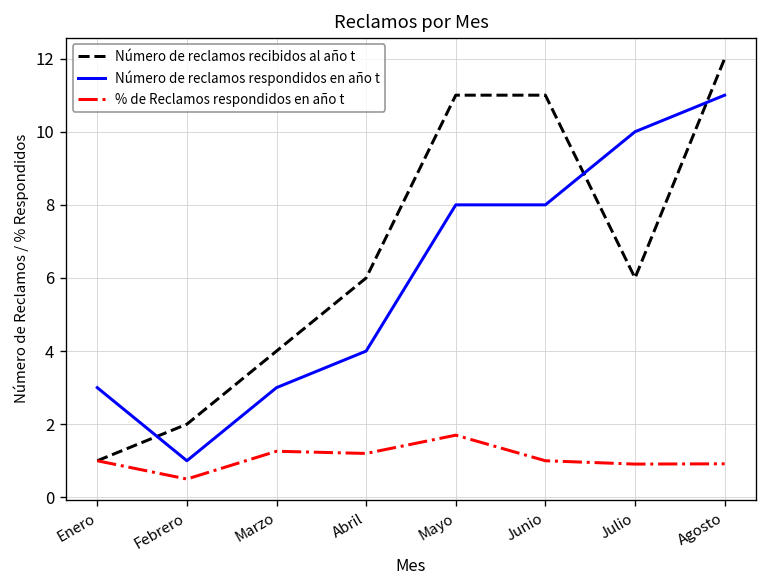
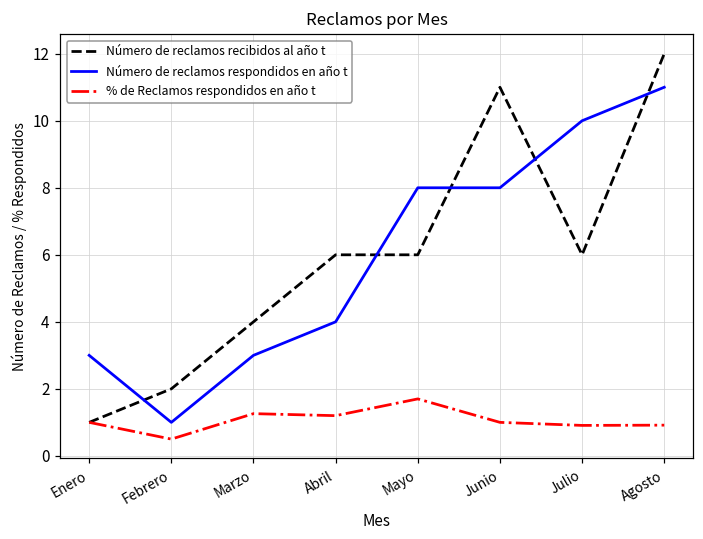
Número de reclamos recibidos al año t, Mayo: 11 -> 6
